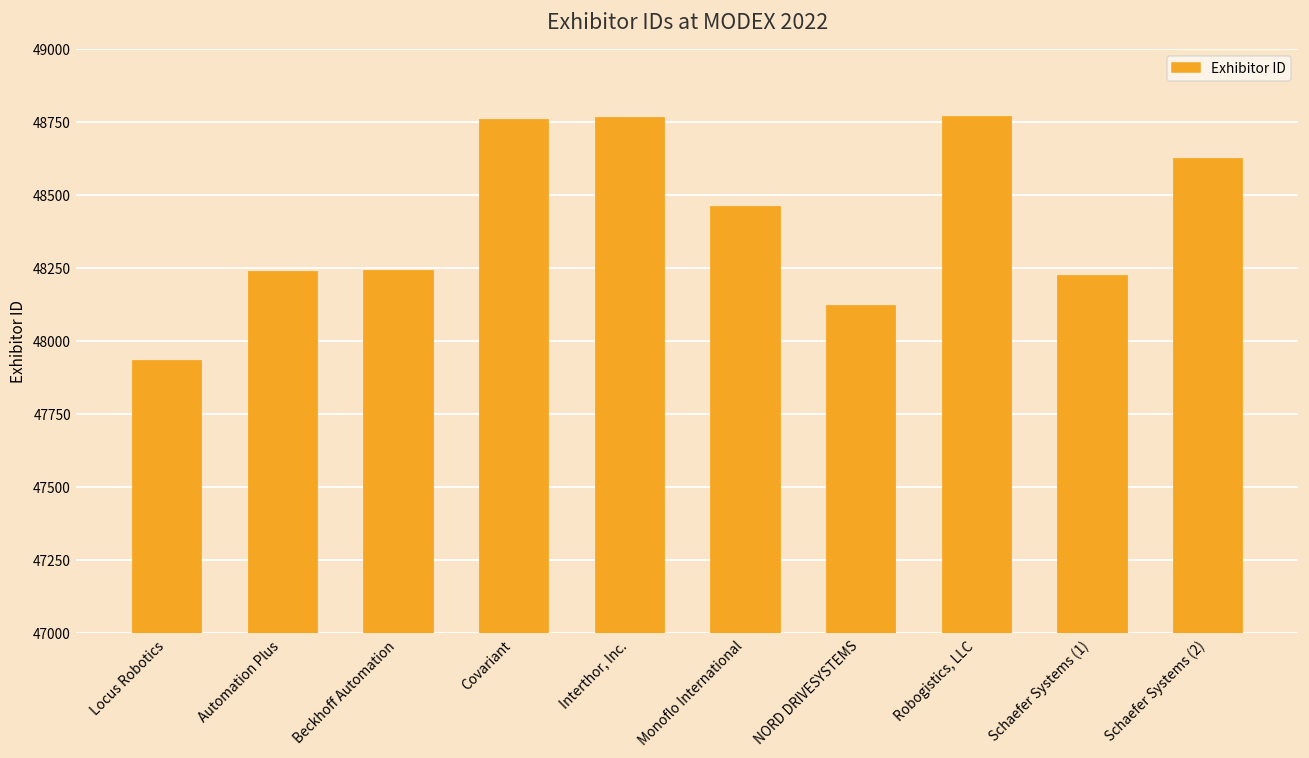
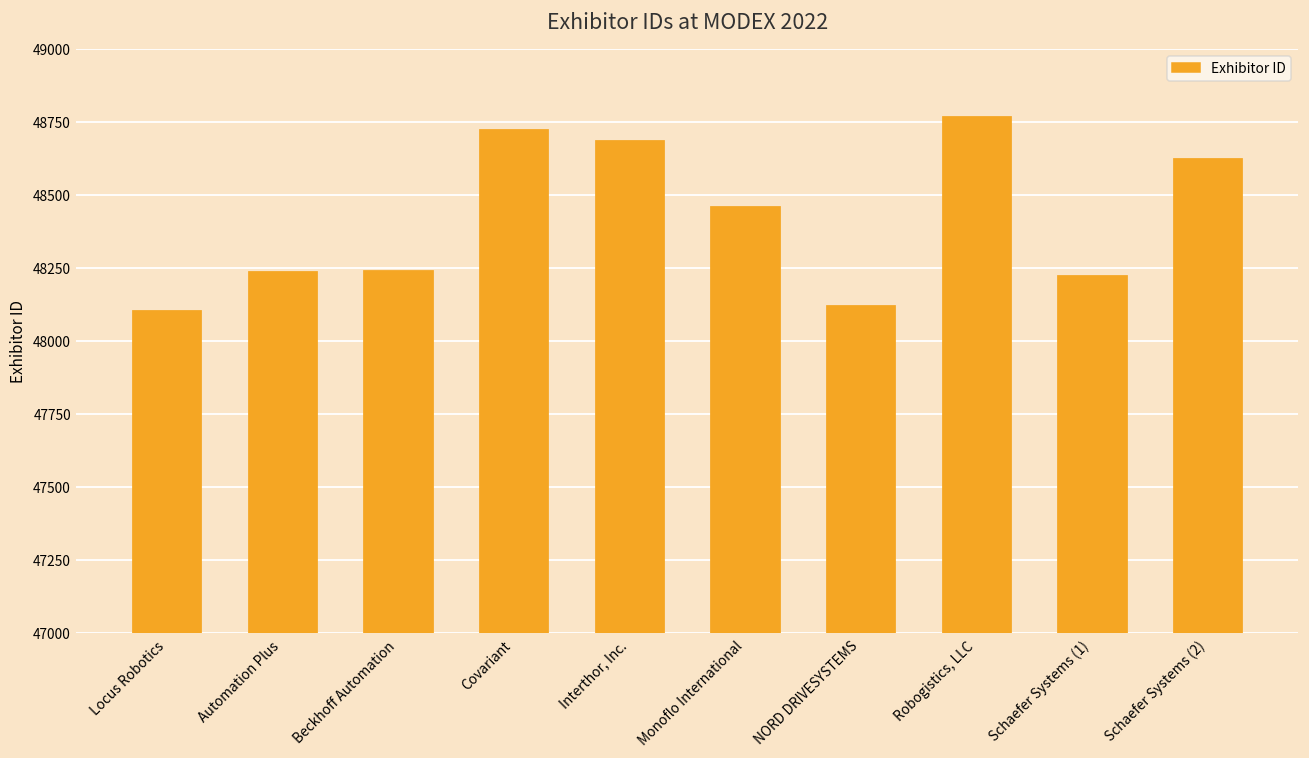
Locus Robotics: 47930 -> 48110
Covariant: 48760 -> 48730
Interthor, Inc.: 48770 -> 48690
